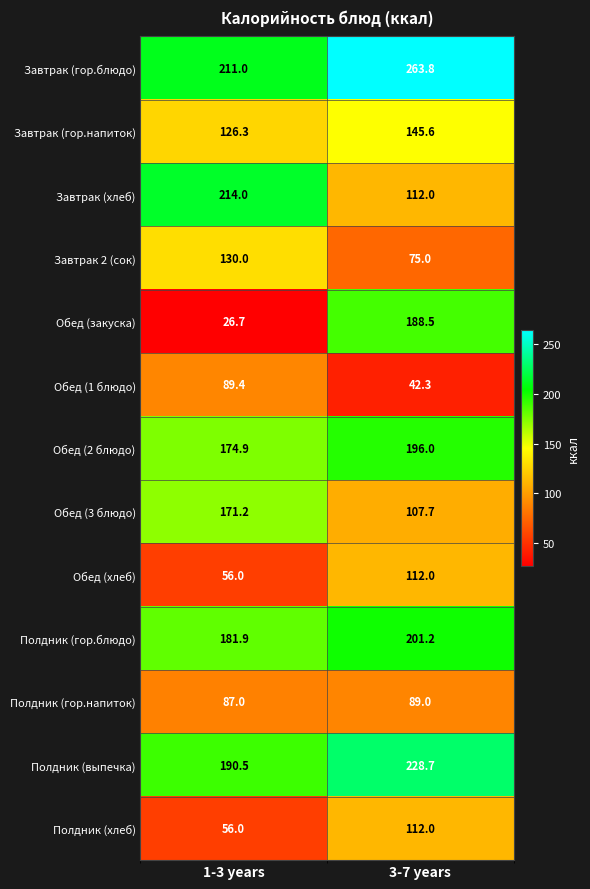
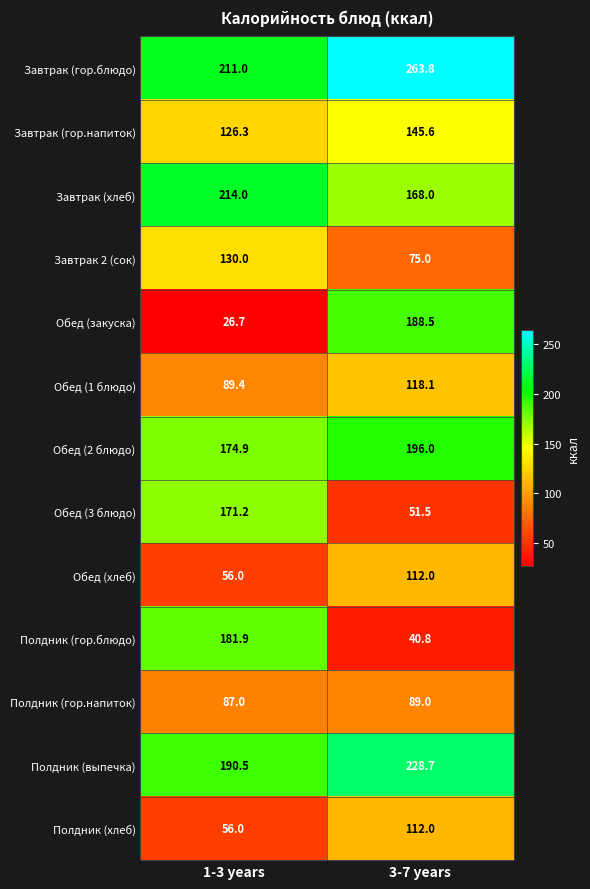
Завтрак (хлеб), 3-7 years: 112.0 -> 168.0
Обед (1 блюдо), 3-7 years: 42.3 -> 118.1
Обед (3 блюдо), 3-7 years: 107.7 -> 51.5
Полдник (гор.блюдо), 3-7 years: 201.2 -> 40.8
